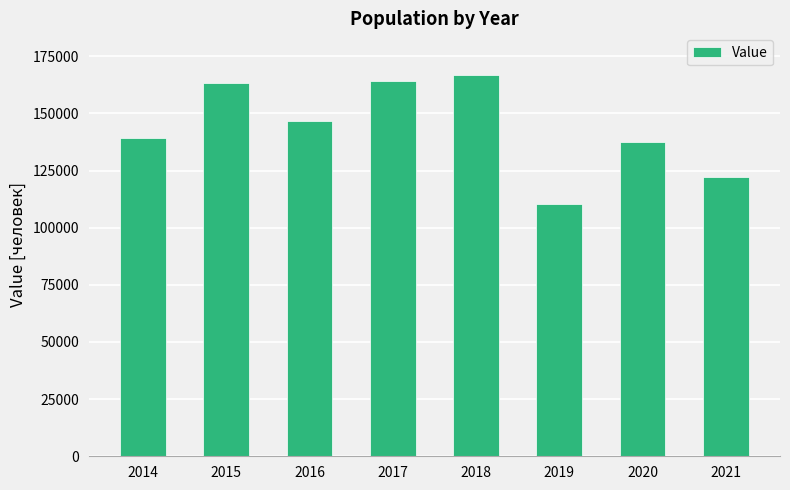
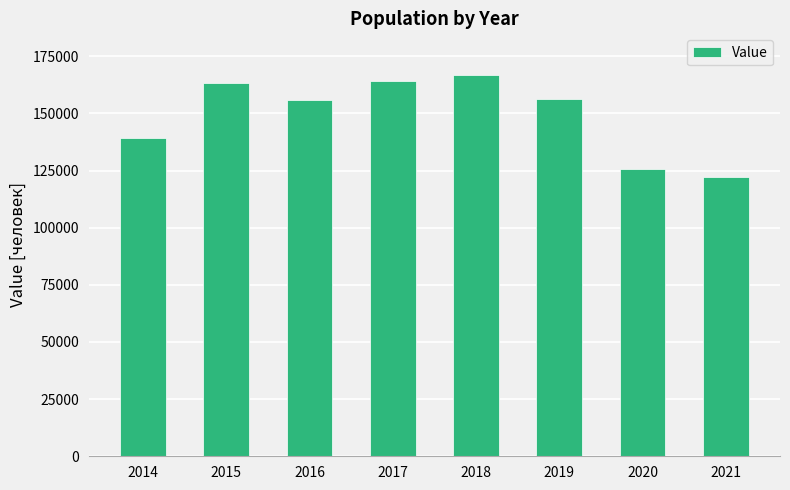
2016: 147000 -> 156000
2019: 111000 -> 156000
2020: 138000 -> 126000
